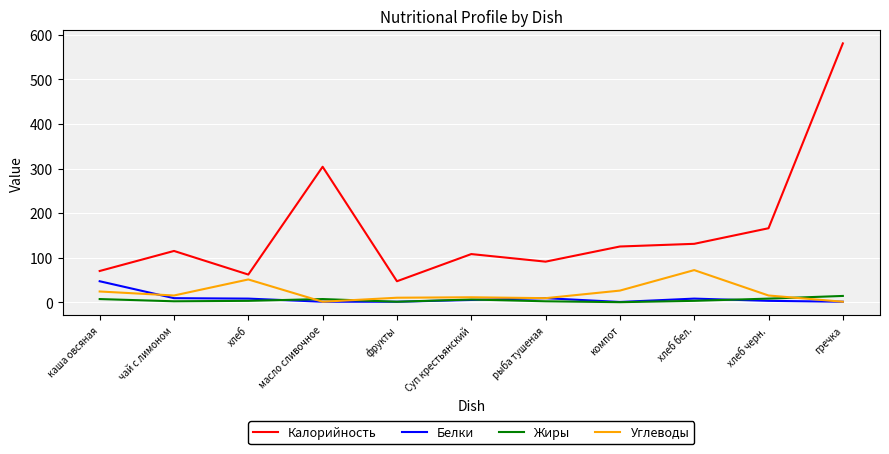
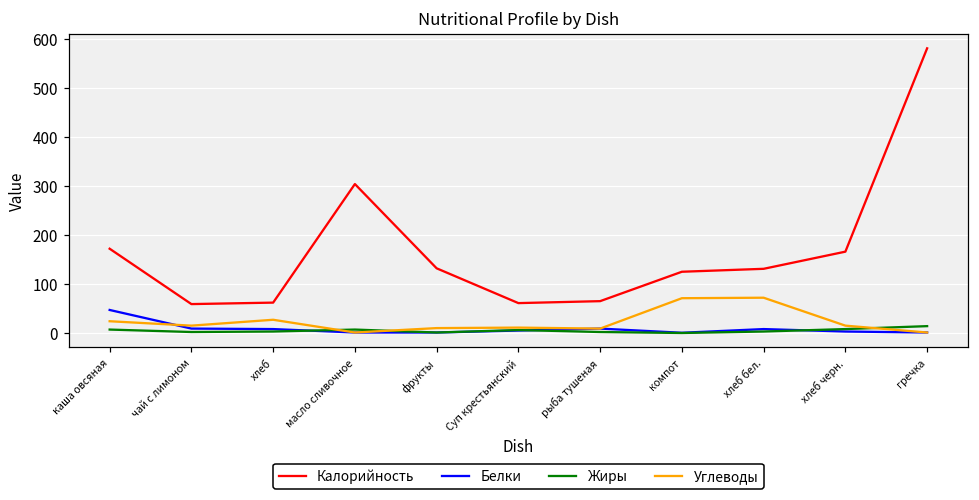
Калорийность, каша овсяная: 70 -> 170
Калорийность, чай с лимоном: 120 -> 60
Углеводы, хлеб: 50 -> 30
Калорийность, фрукты: 50 -> 130
Калорийность, Суп крестьянский: 110 -> 60
Калорийность, рыба тушеная: 90 -> 70
Углеводы, компот: 30 -> 70
